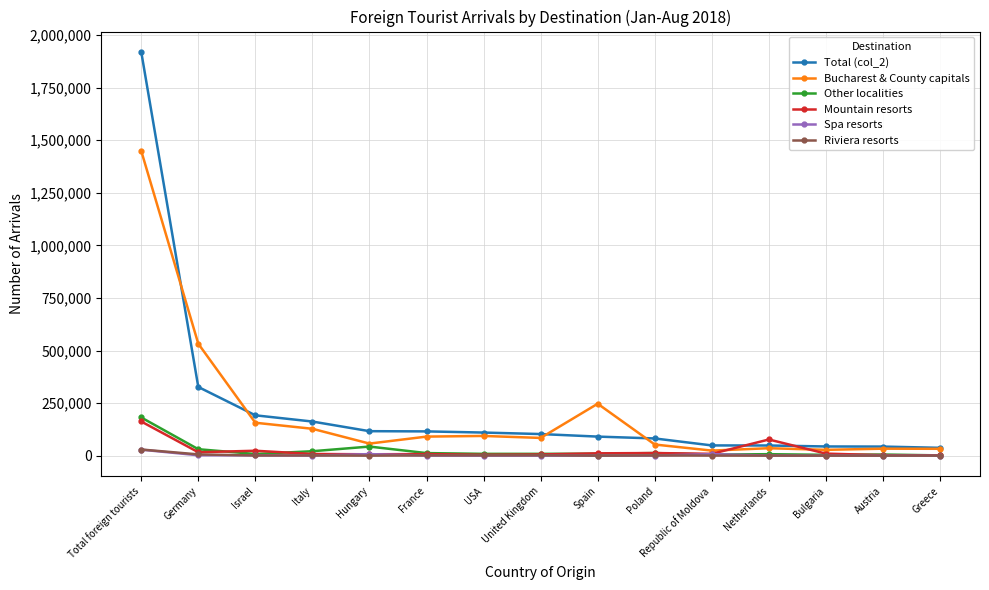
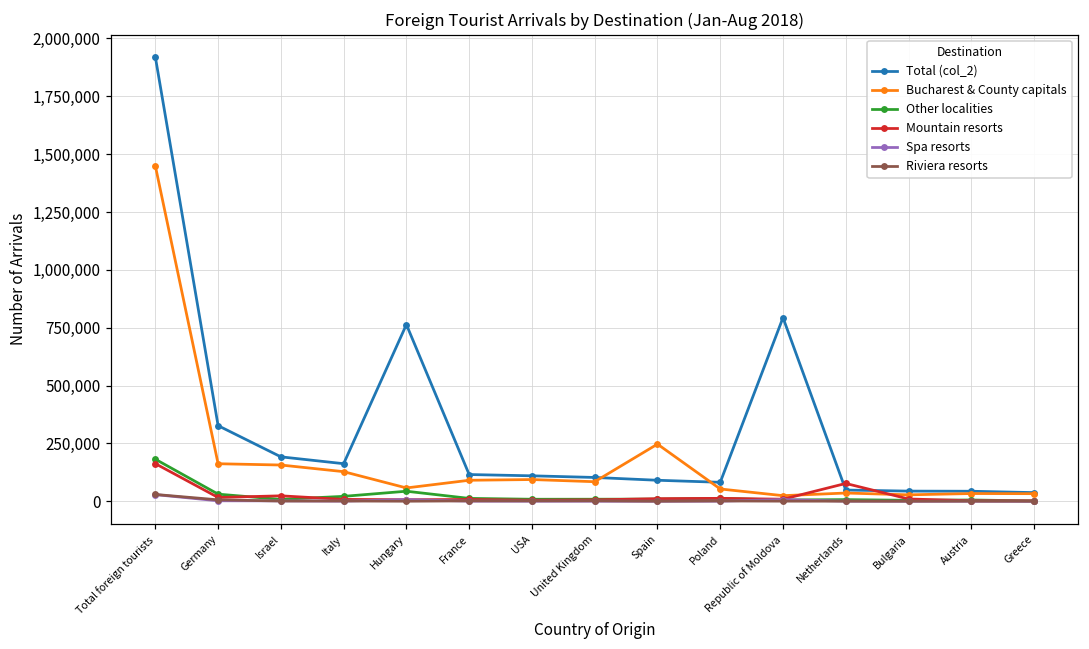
Bucharest & County capitals, Germany: 530,000 -> 160,000
Total (col_2), Hungary: 120,000 -> 760,000
Total (col_2), Republic of Moldova: 50,000 -> 790,000
